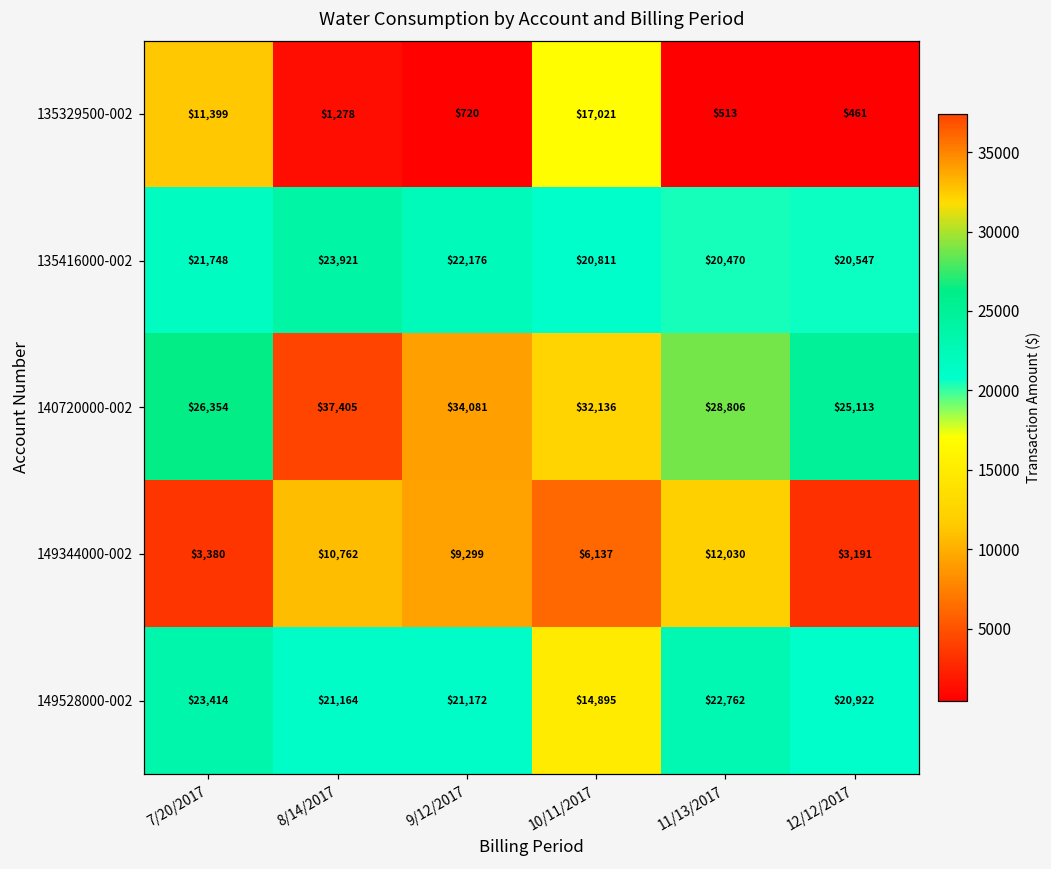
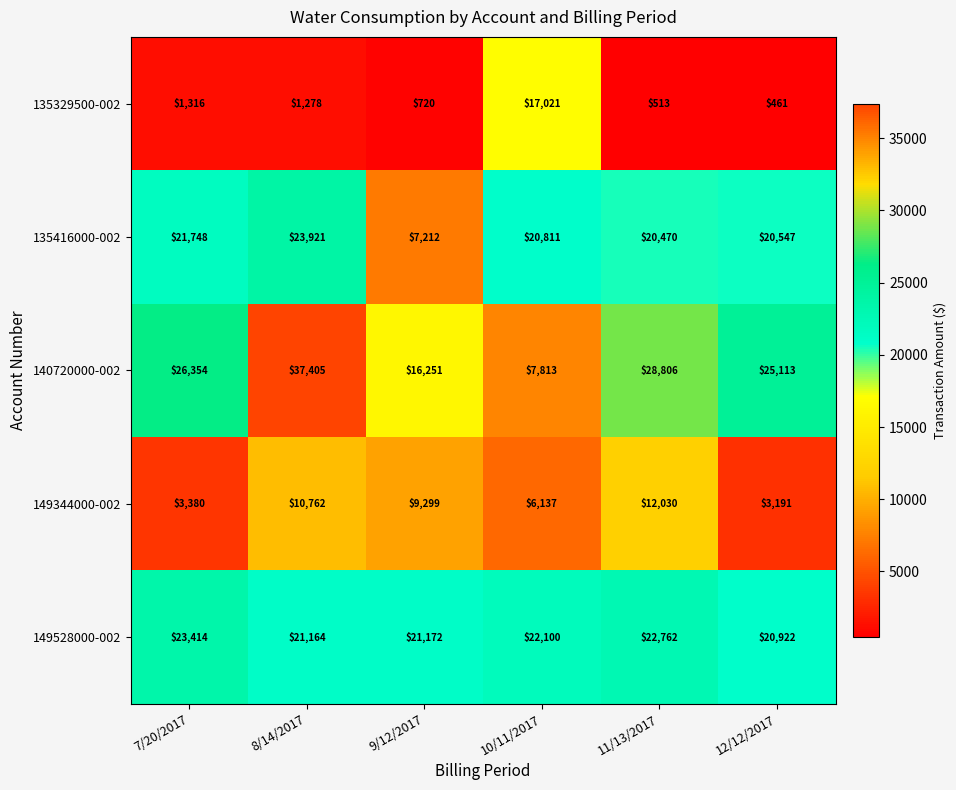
135329500-002, 7/20/2017: $11,399 -> $1,316
135416000-002, 9/12/2017: $22,176 -> $7,212
140720000-002, 9/12/2017: $34,081 -> $16,251
140720000-002, 10/11/2017: $32,136 -> $7,813
149528000-002, 10/11/2017: $14,895 -> $22,100
